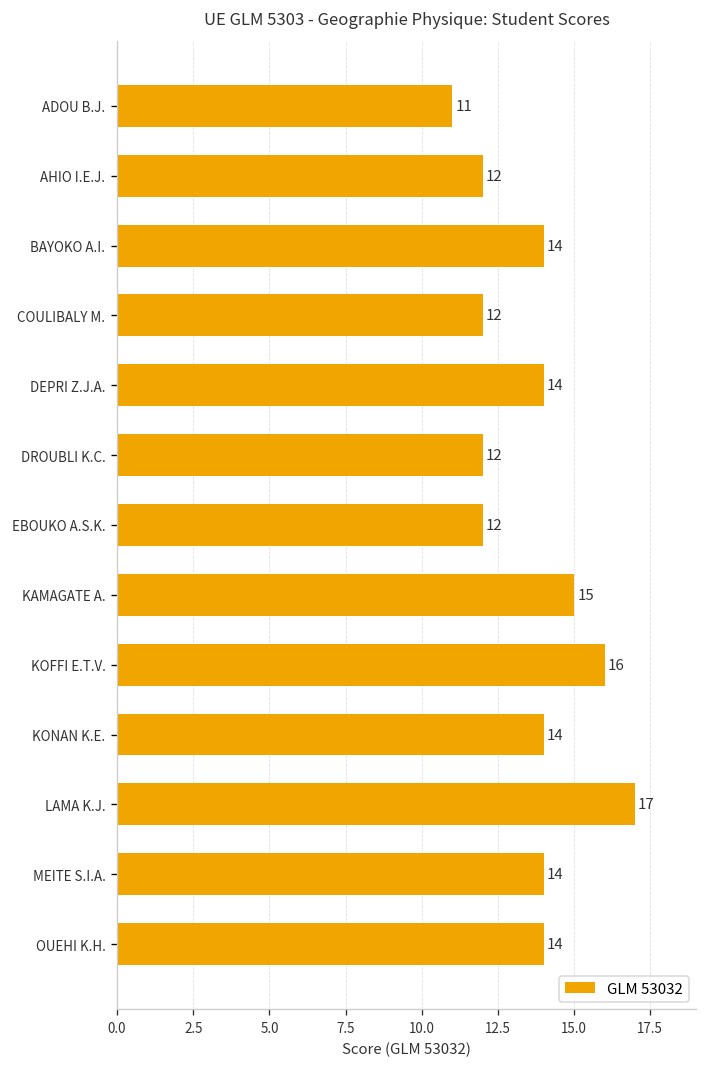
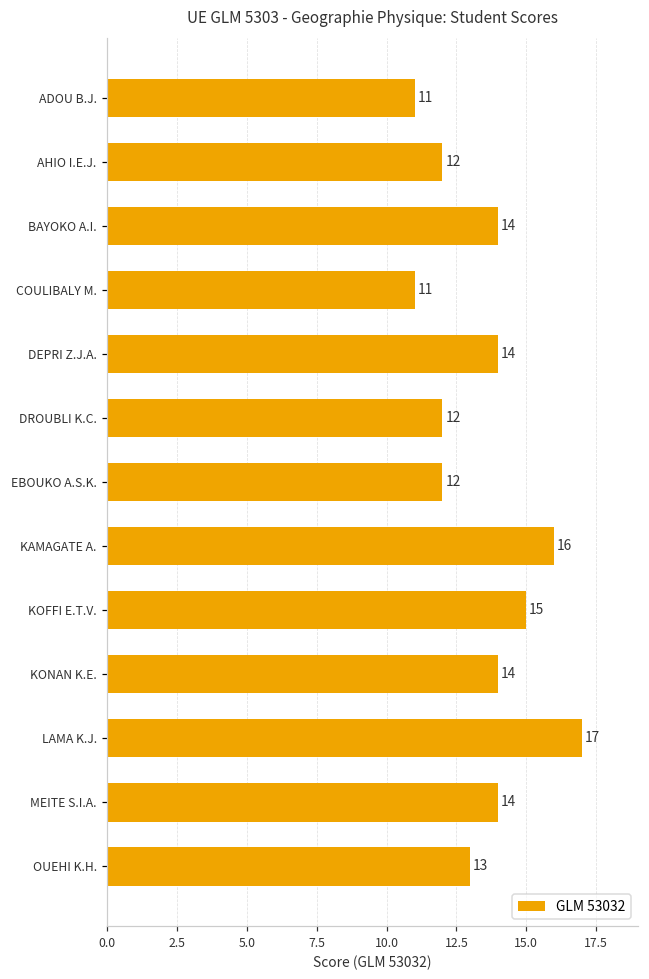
COULIBALY M.: 12 -> 11
KAMAGATE A.: 15 -> 16
KOFFI E.T.V.: 16 -> 15
OUEHI K.H.: 14 -> 13
